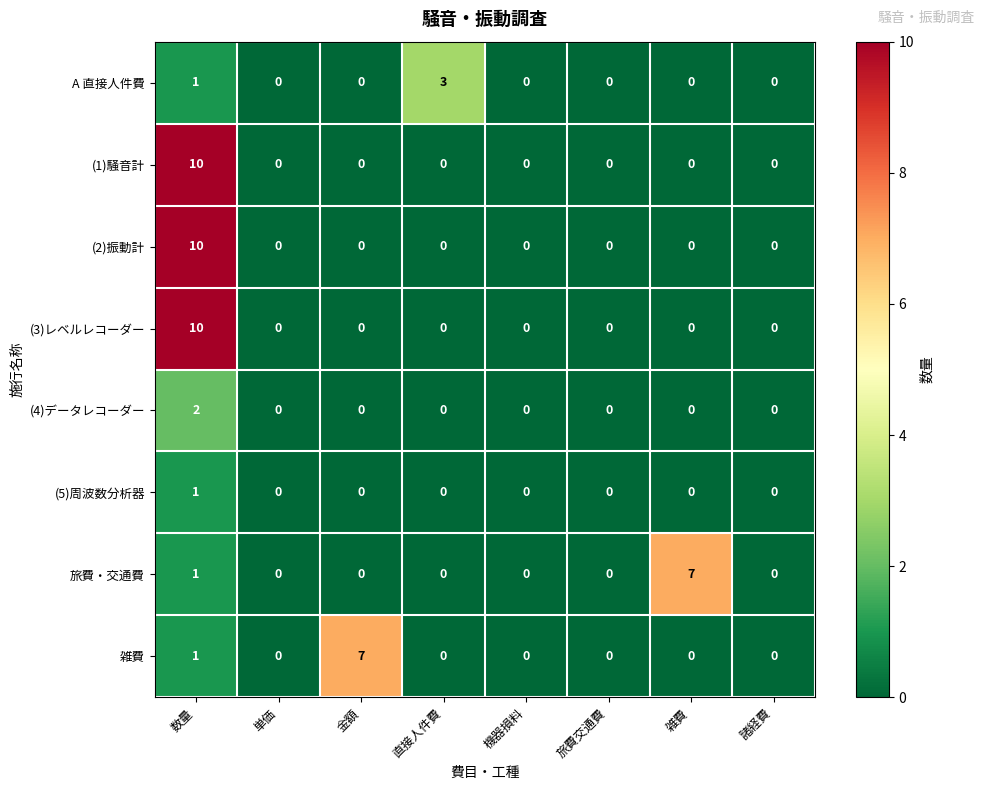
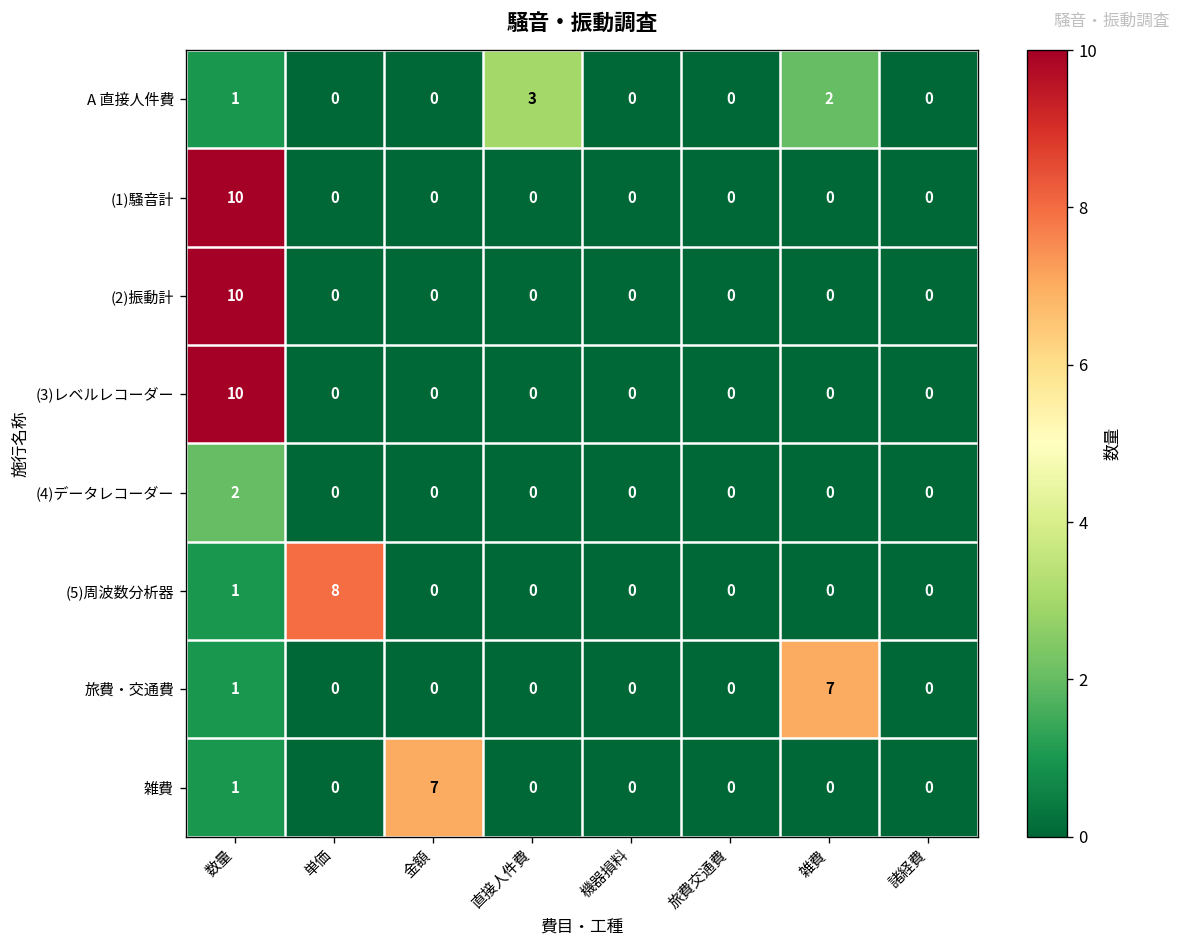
A 直接人件費, 雑費: 0 -> 2
(5)周波数分析器, 単価: 0 -> 8
